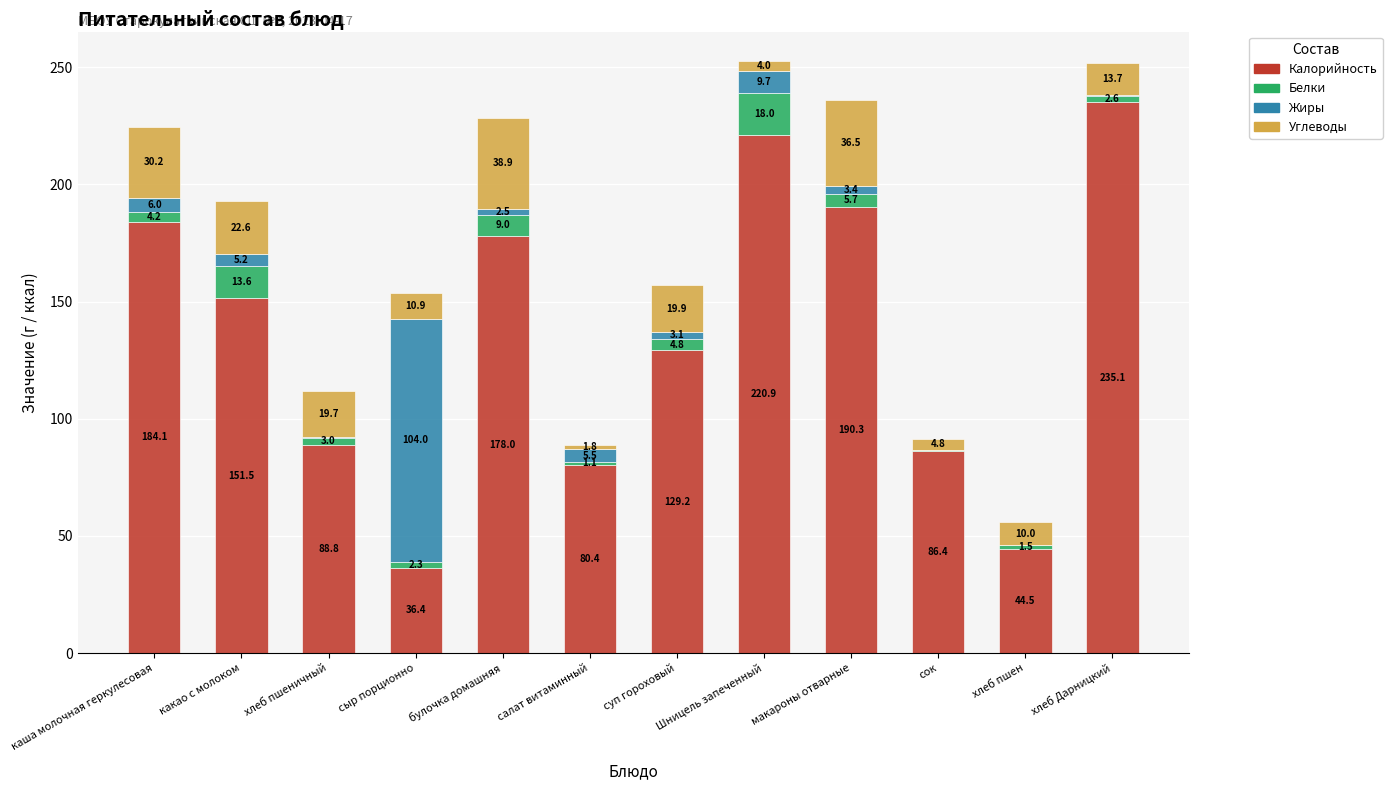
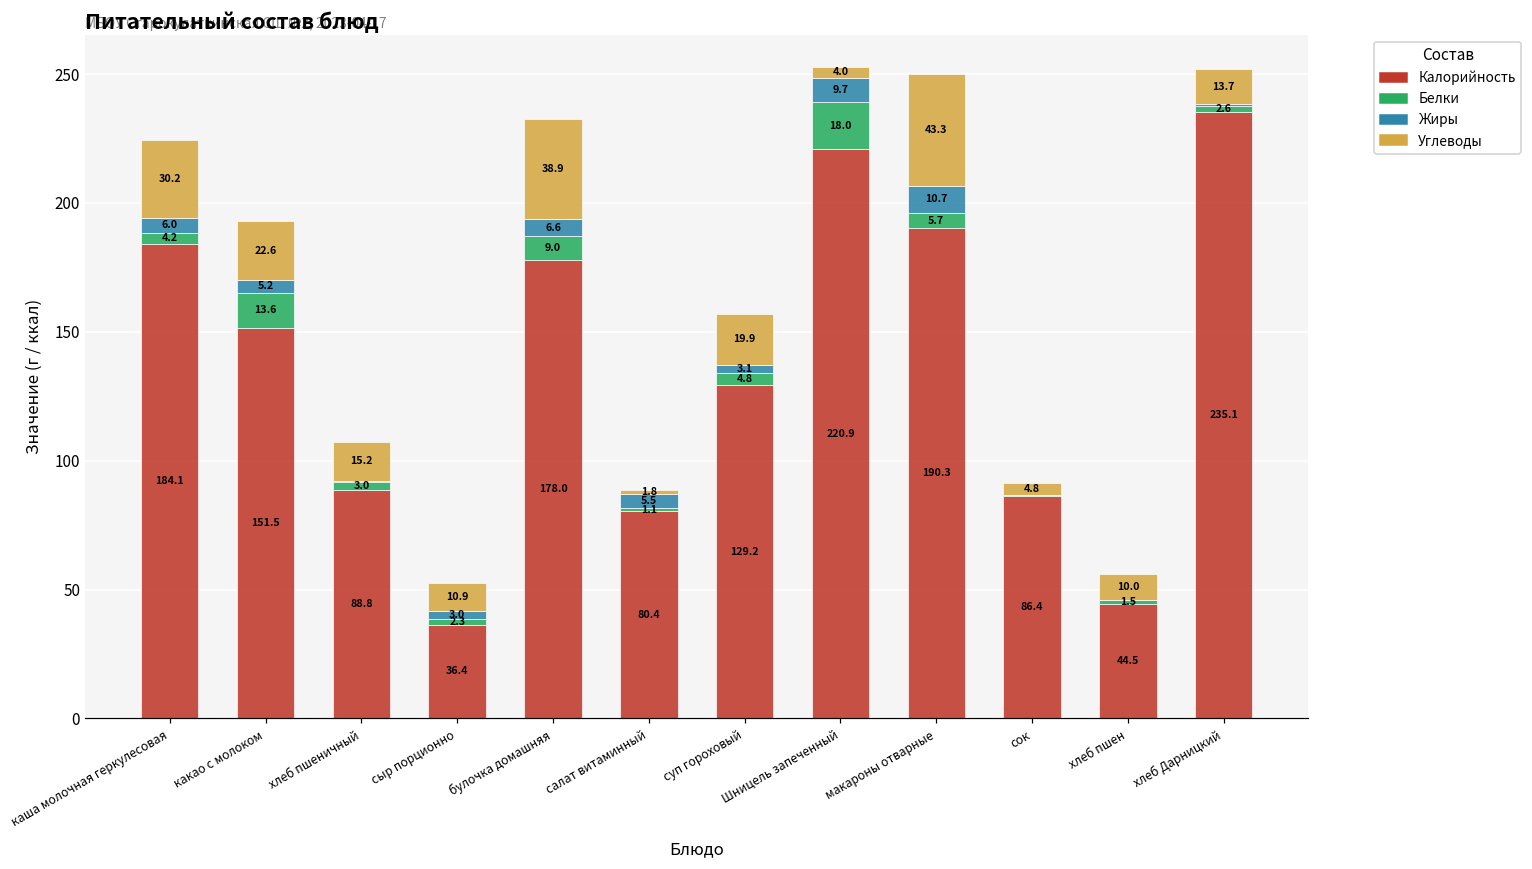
Углеводы, хлеб пшеничный: 19.7 -> 15.2
Жиры, сыр порционно: 104.0 -> 3.0
Жиры, булочка домашняя: 2.5 -> 6.6
Жиры, макароны отварные: 3.4 -> 10.7
Углеводы, макароны отварные: 36.5 -> 43.3
